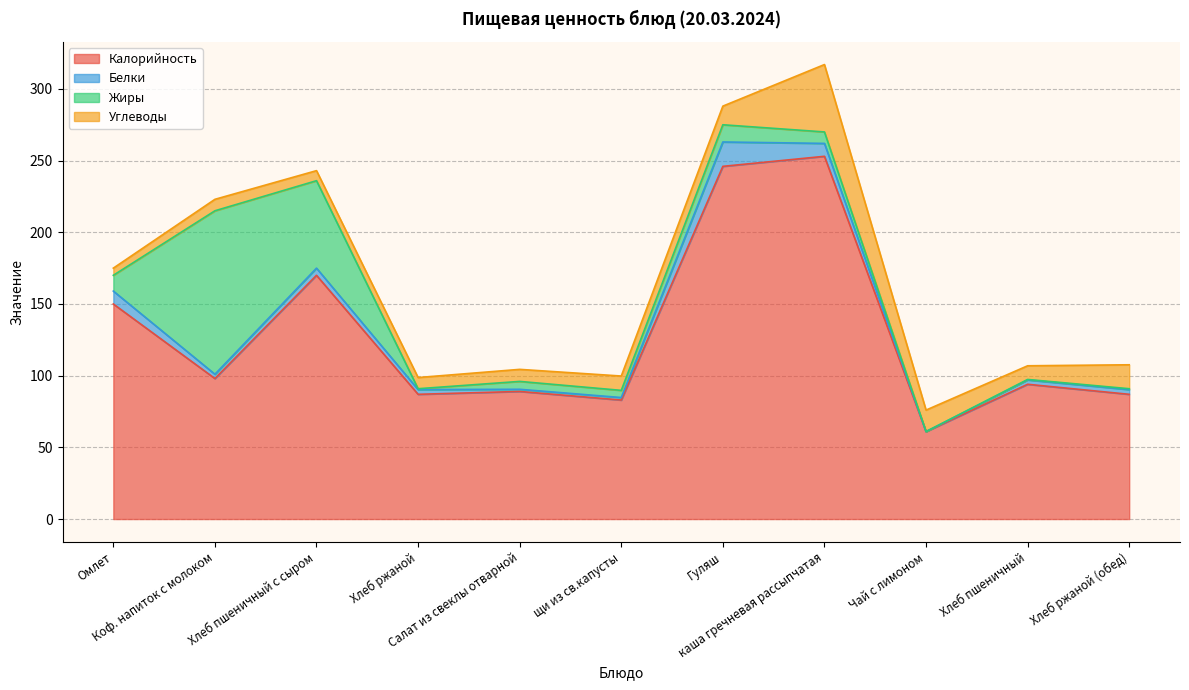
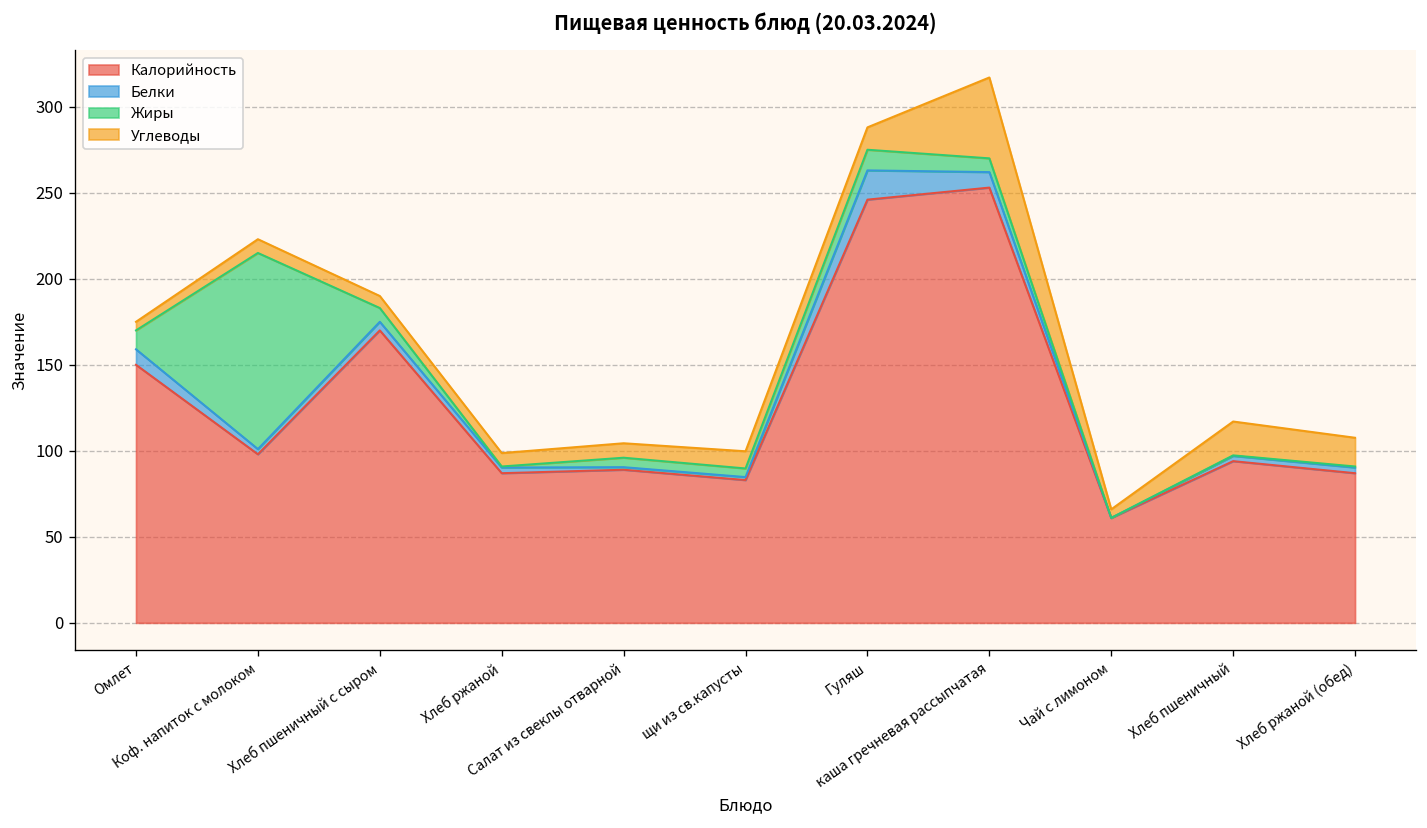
Жиры, Хлеб пшеничный с сыром: 61 -> 8
Углеводы, Чай с лимоном: 15 -> 5
Углеводы, Хлеб пшеничный: 10 -> 20
